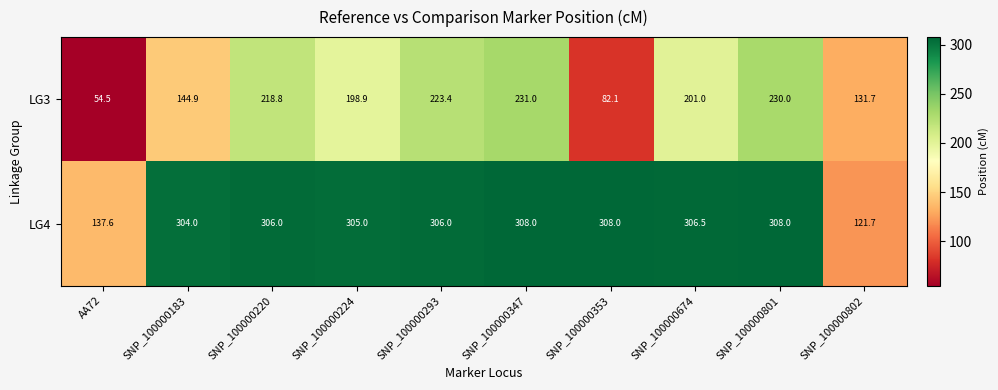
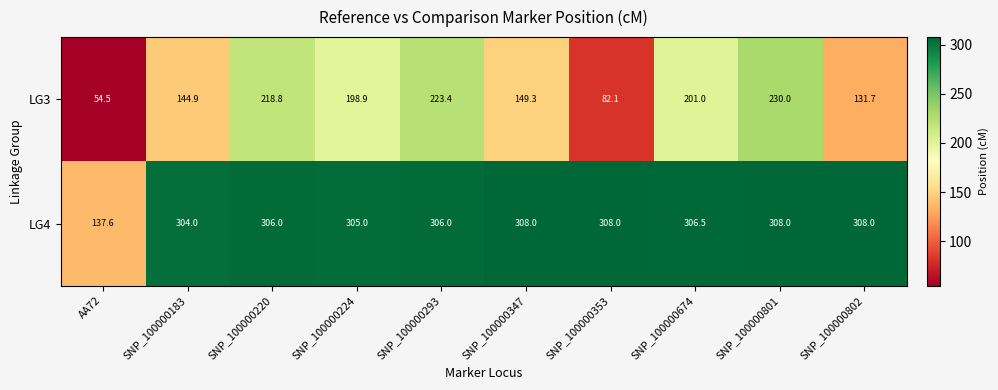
LG3, SNP_100000347: 231.0 -> 149.3
LG4, SNP_100000802: 121.7 -> 308.0
